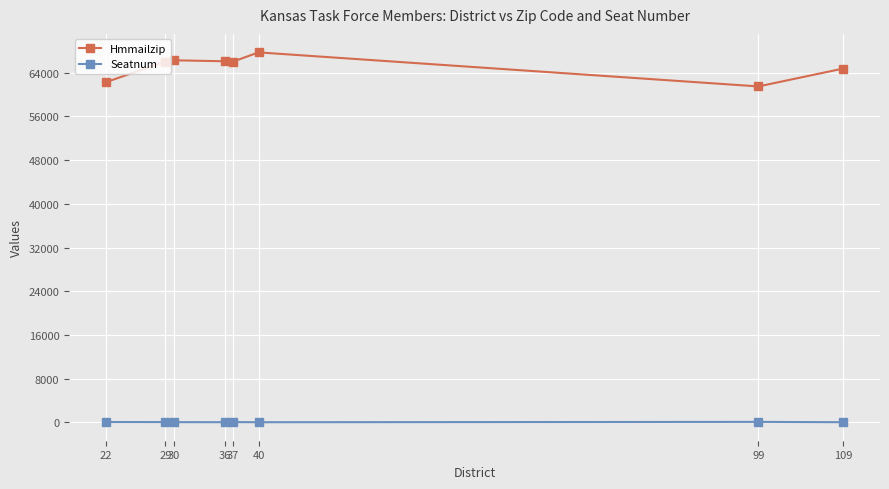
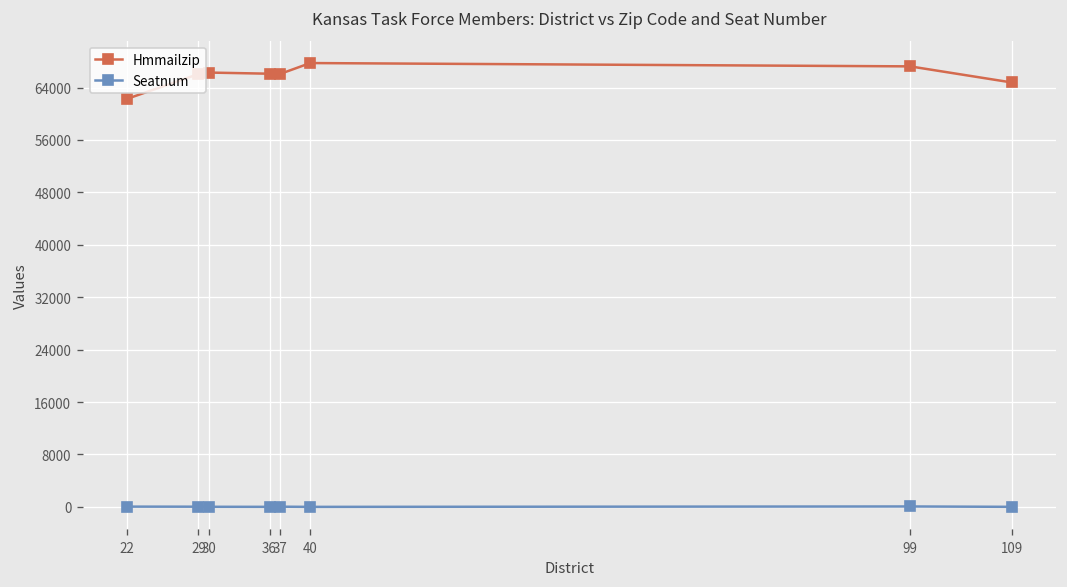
Hmmailzip, 99: 62000 -> 67000
